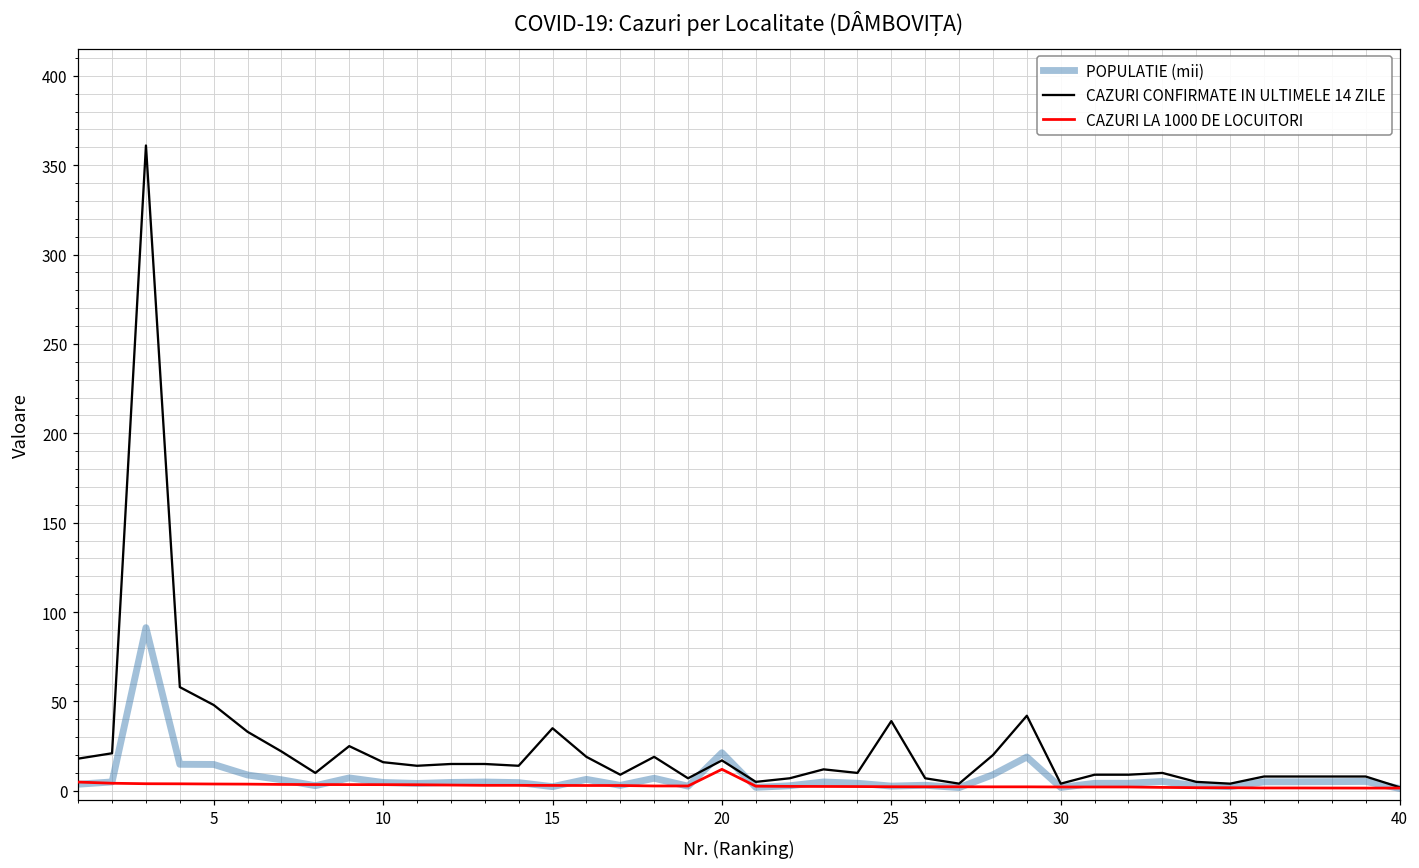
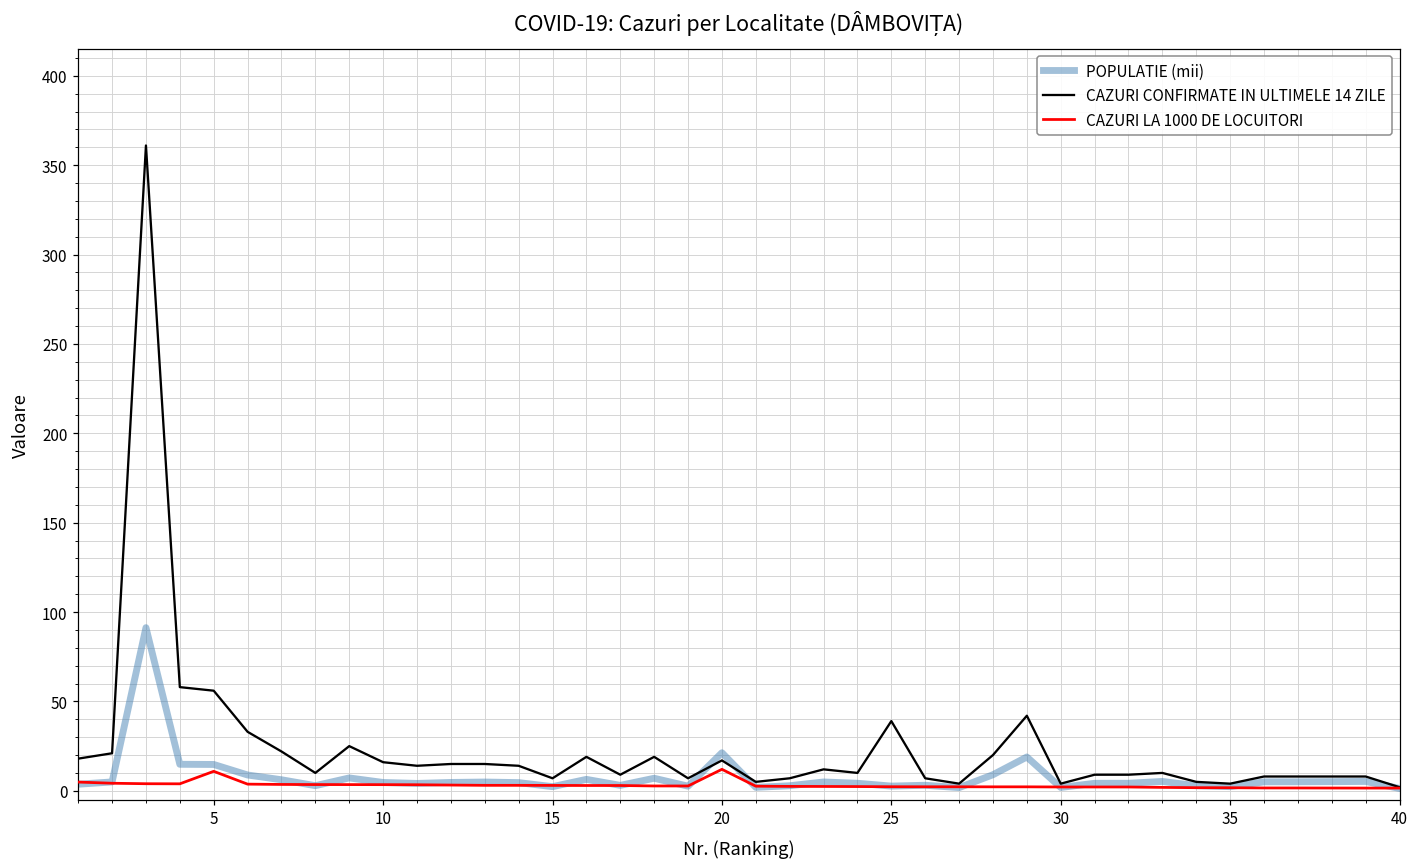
CAZURI CONFIRMATE IN ULTIMELE 14 ZILE, 5: 48 -> 56
CAZURI LA 1000 DE LOCUITORI, 5: 4 -> 11
CAZURI CONFIRMATE IN ULTIMELE 14 ZILE, 15: 35 -> 7
